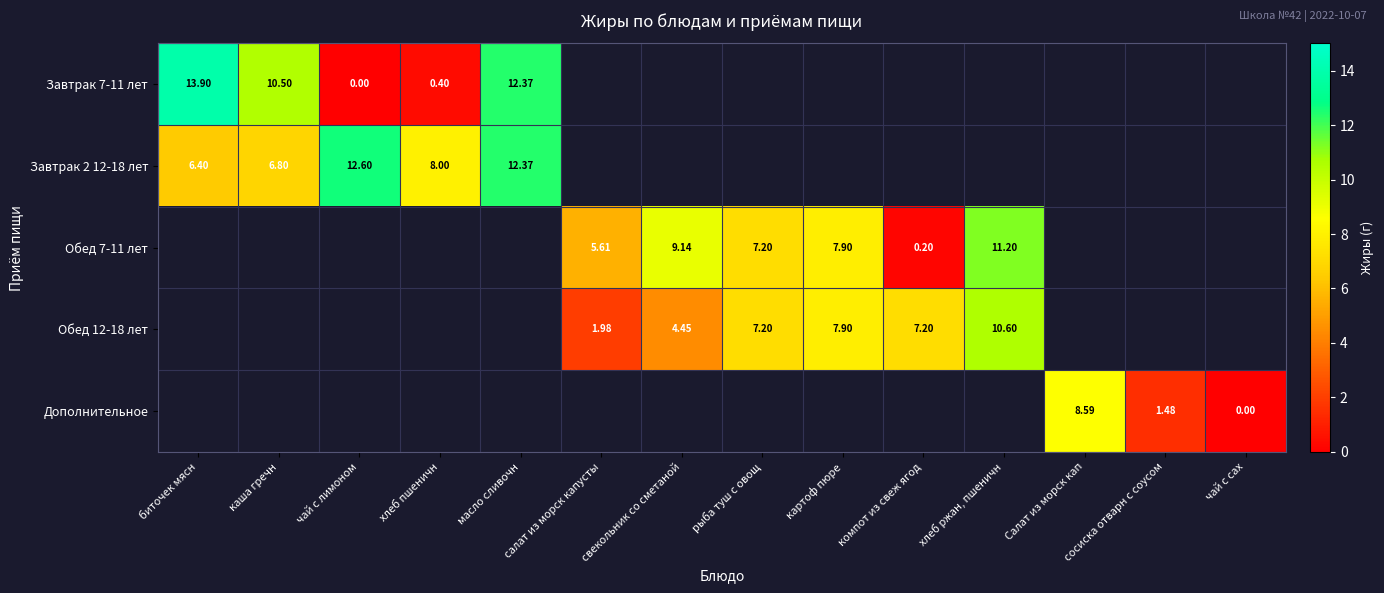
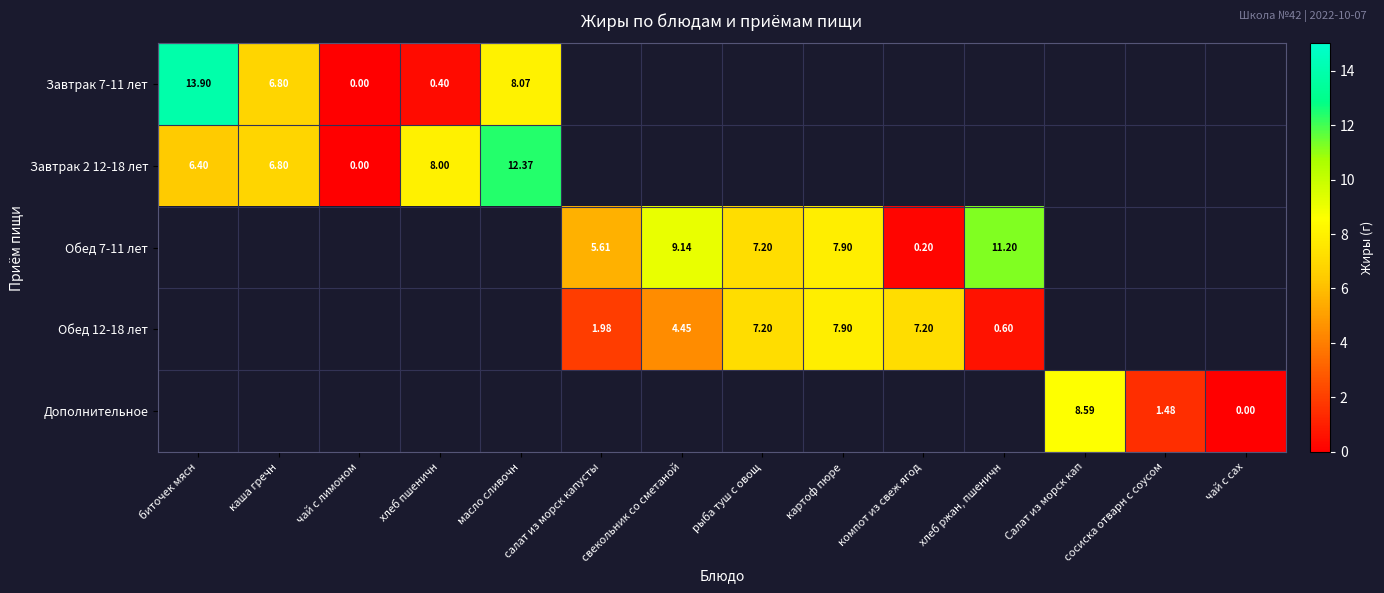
Завтрак 7-11 лет, каша гречн: 10.50 -> 6.80
Завтрак 7-11 лет, масло сливочн: 12.37 -> 8.07
Завтрак 2 12-18 лет, чай с лимоном: 12.60 -> 0.00
Обед 12-18 лет, хлеб ржан, пшеничн: 10.60 -> 0.60
